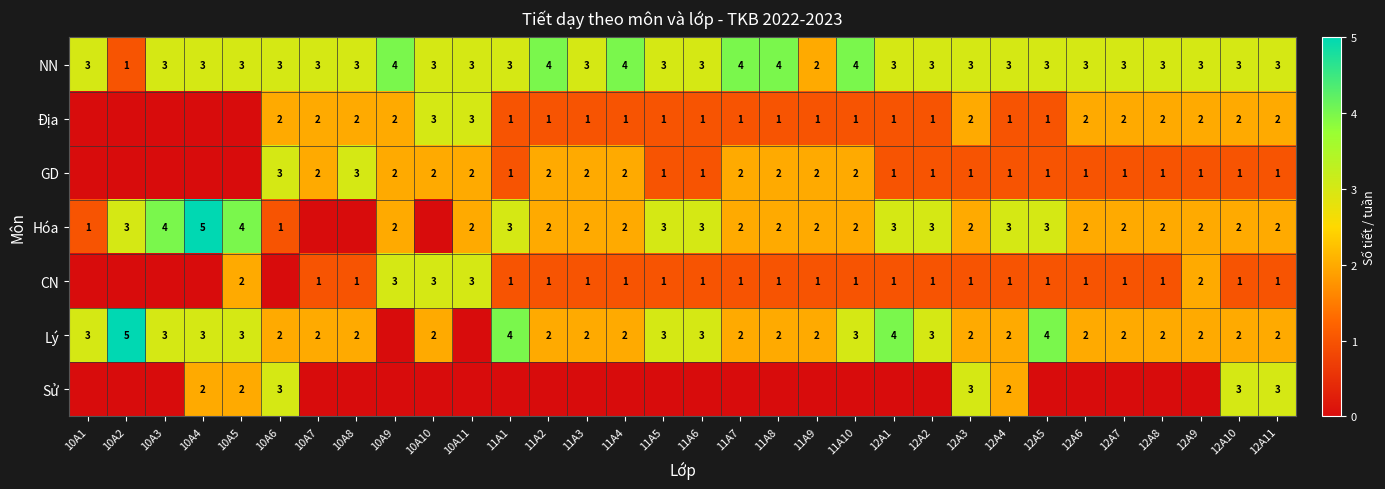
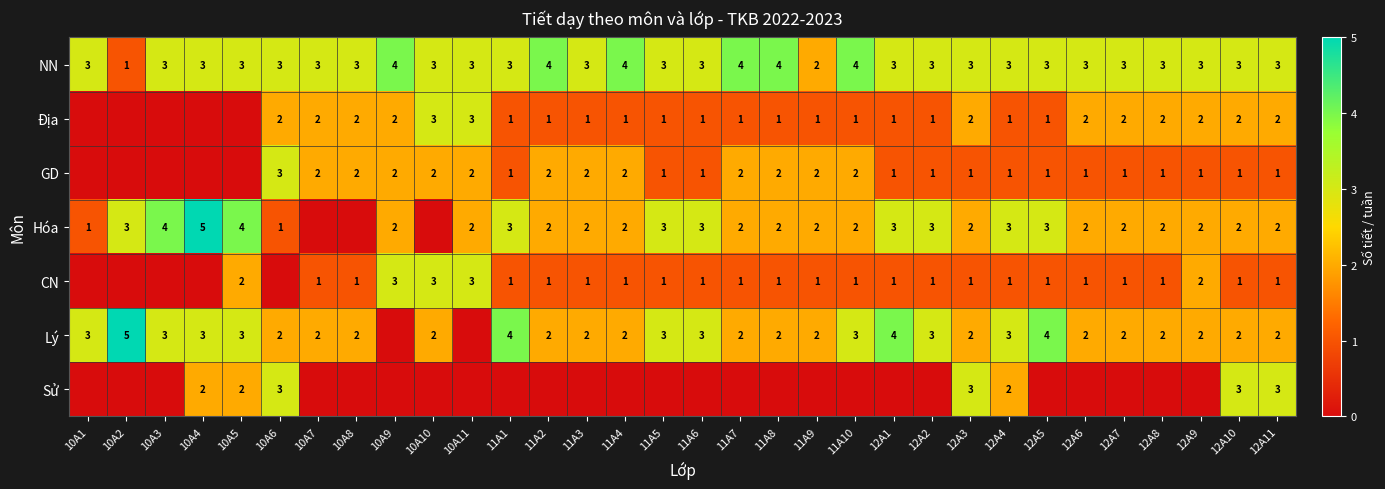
GD, 10A8: 3 -> 2
Lý, 12A4: 2 -> 3
